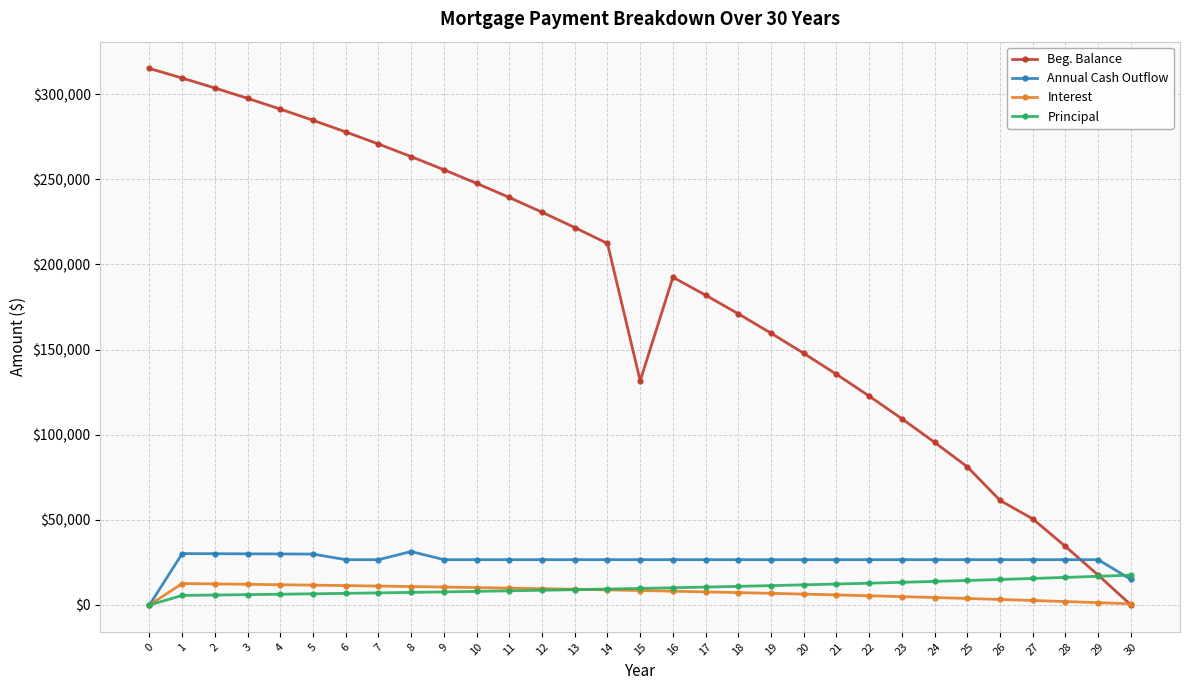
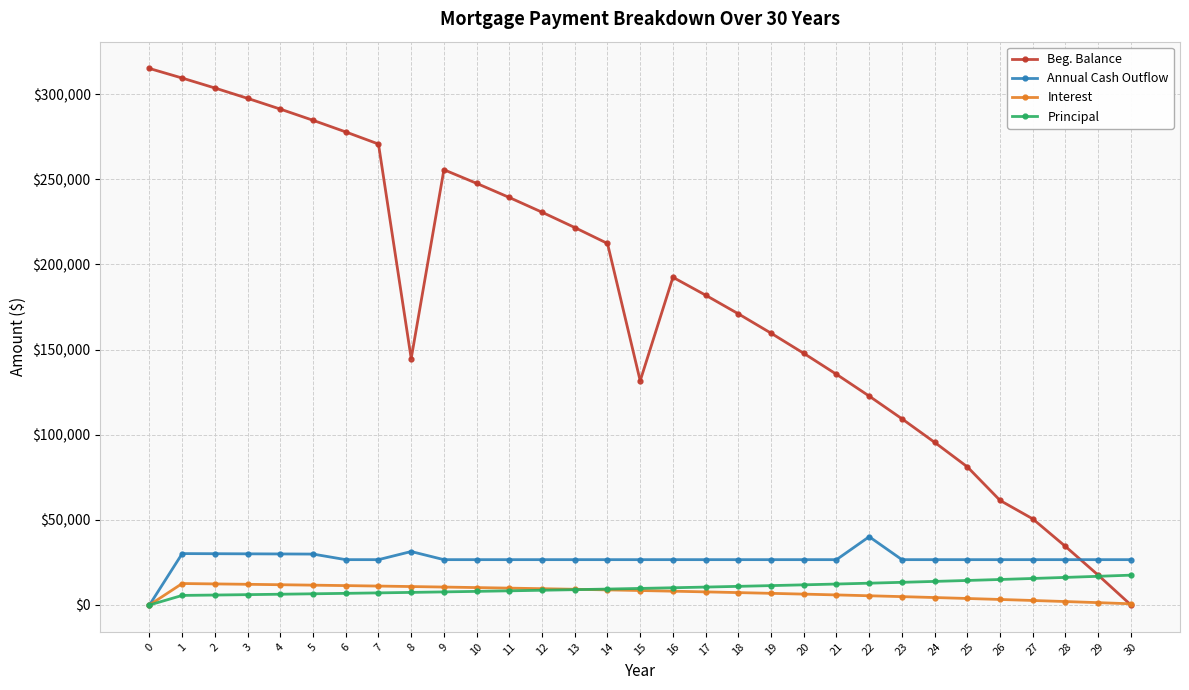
Beg. Balance, 8: $263,000 -> $145,000
Annual Cash Outflow, 22: $27,000 -> $40,000
Annual Cash Outflow, 30: $15,000 -> $27,000
